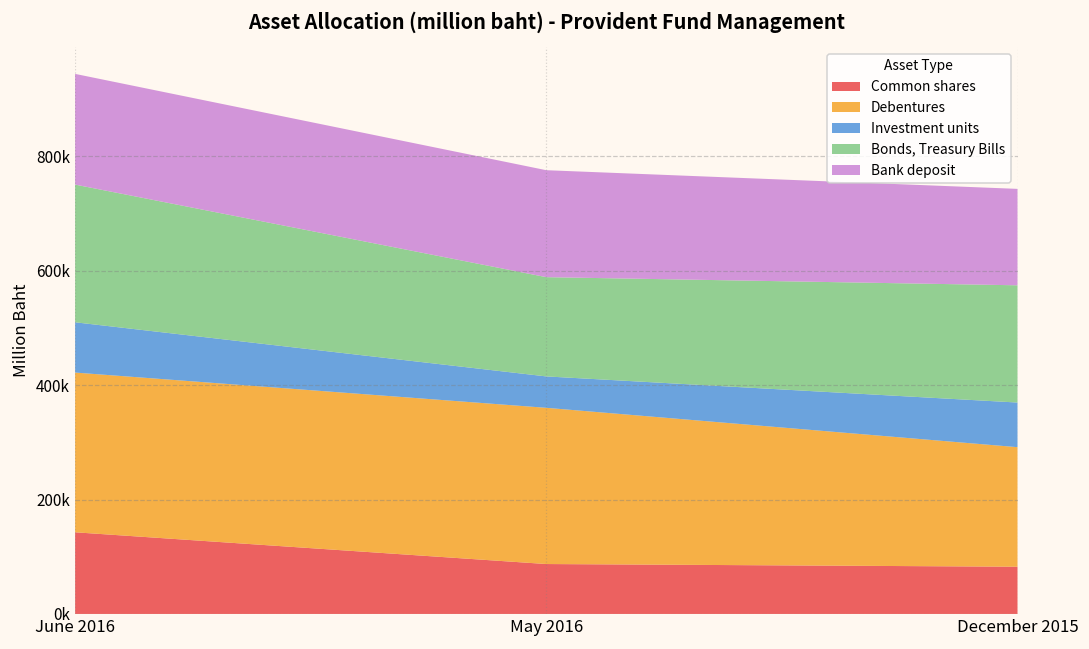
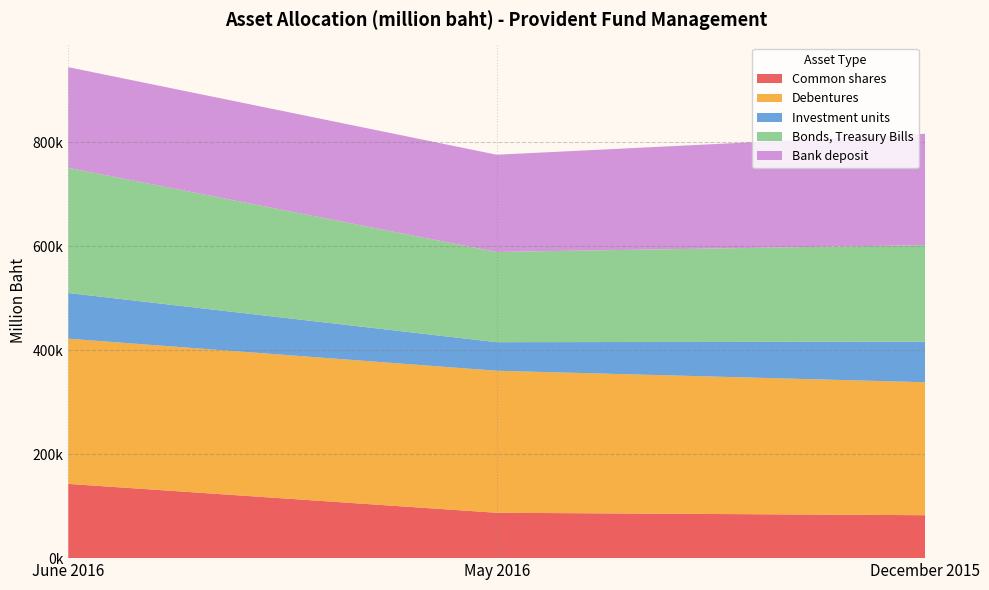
Debentures, December 2015: 210000 -> 260000
Bonds, Treasury Bills, December 2015: 200000 -> 190000
Bank deposit, December 2015: 170000 -> 210000
